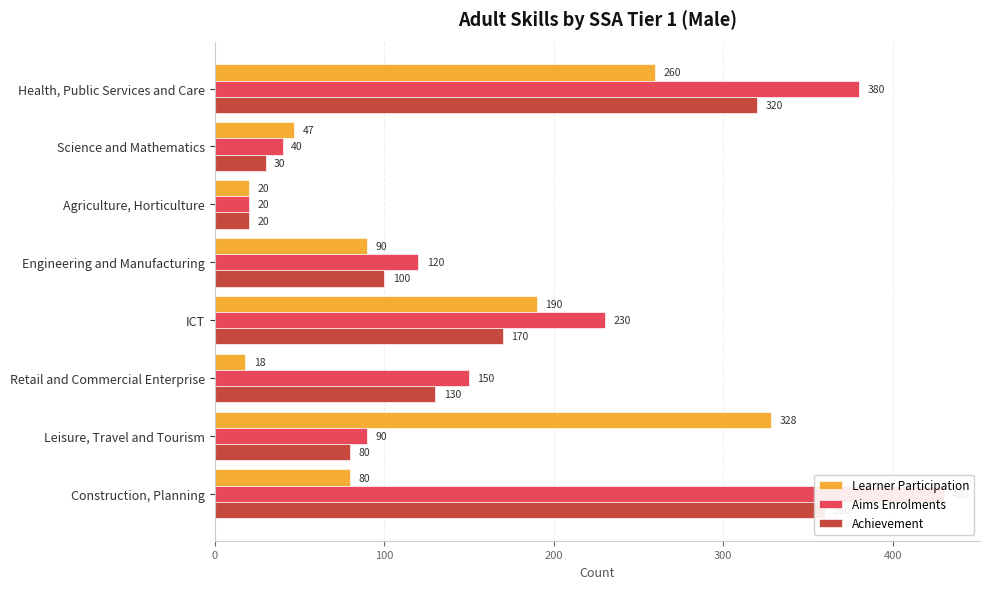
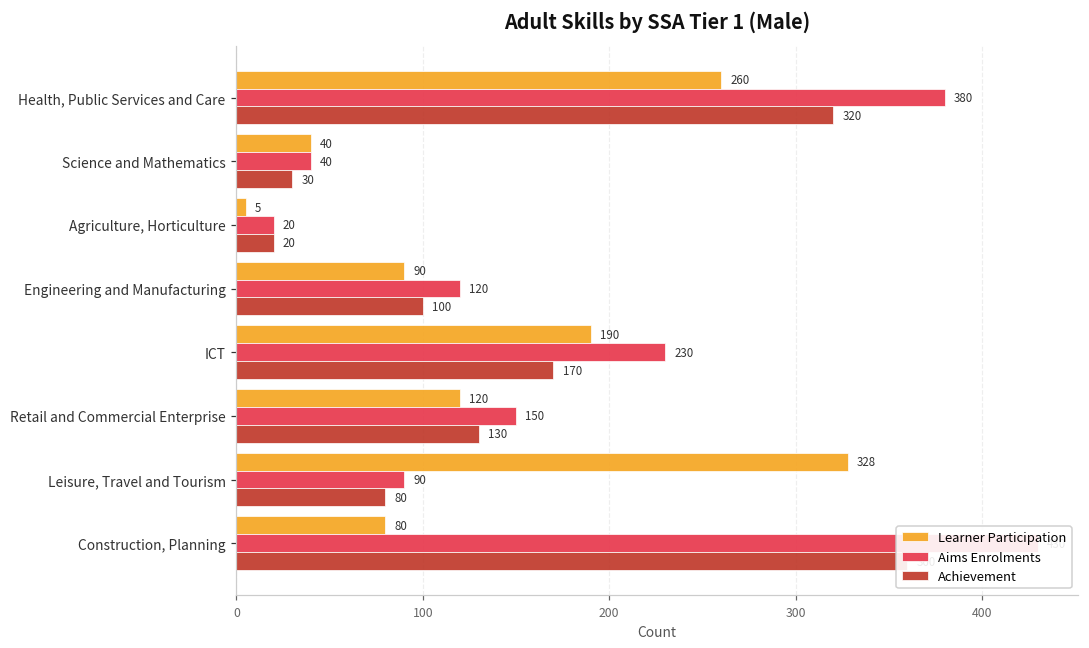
Learner Participation, Science and Mathematics: 47 -> 40
Learner Participation, Agriculture, Horticulture: 20 -> 5
Learner Participation, Retail and Commercial Enterprise: 18 -> 120
